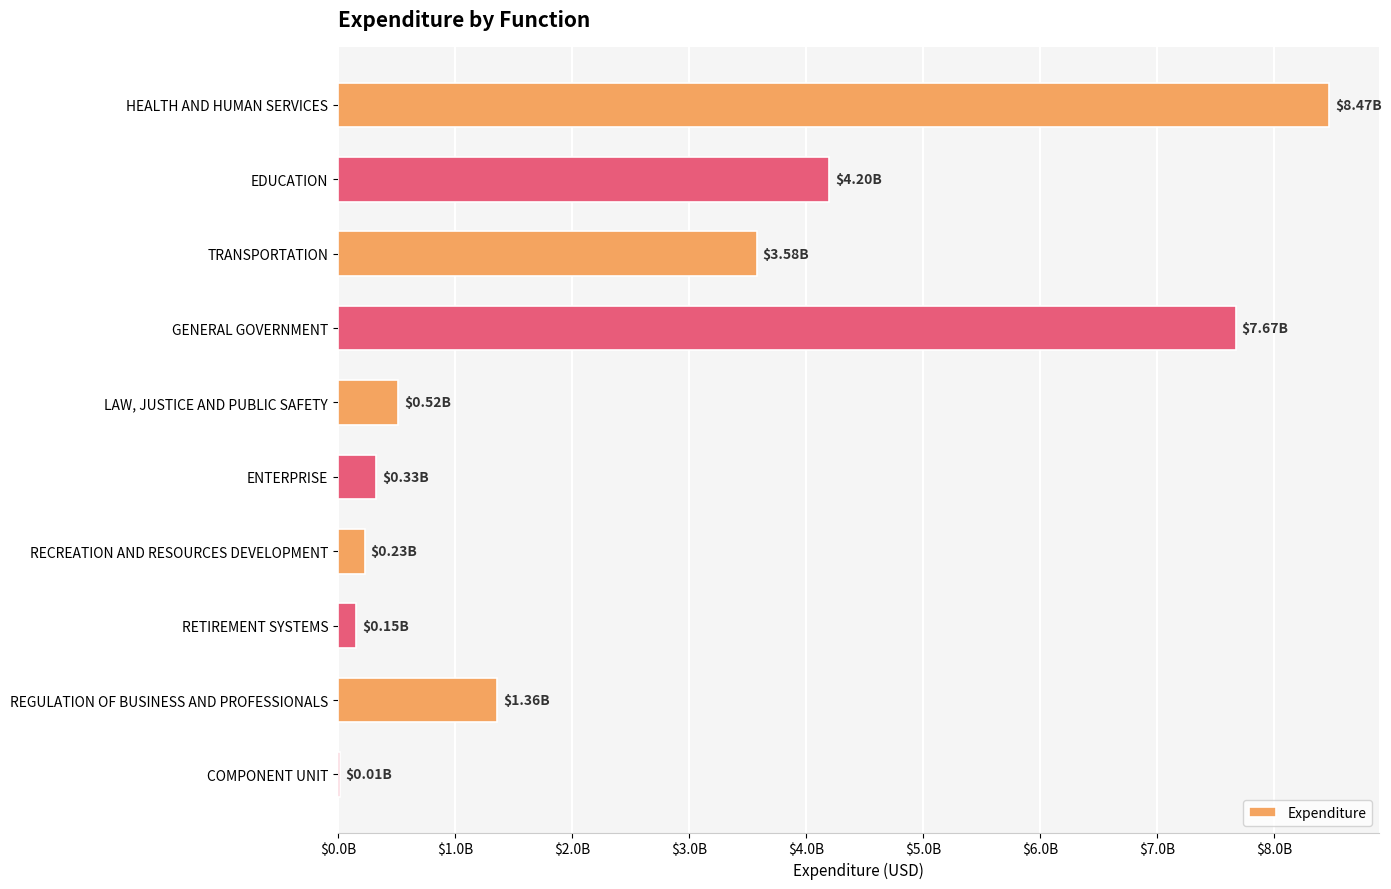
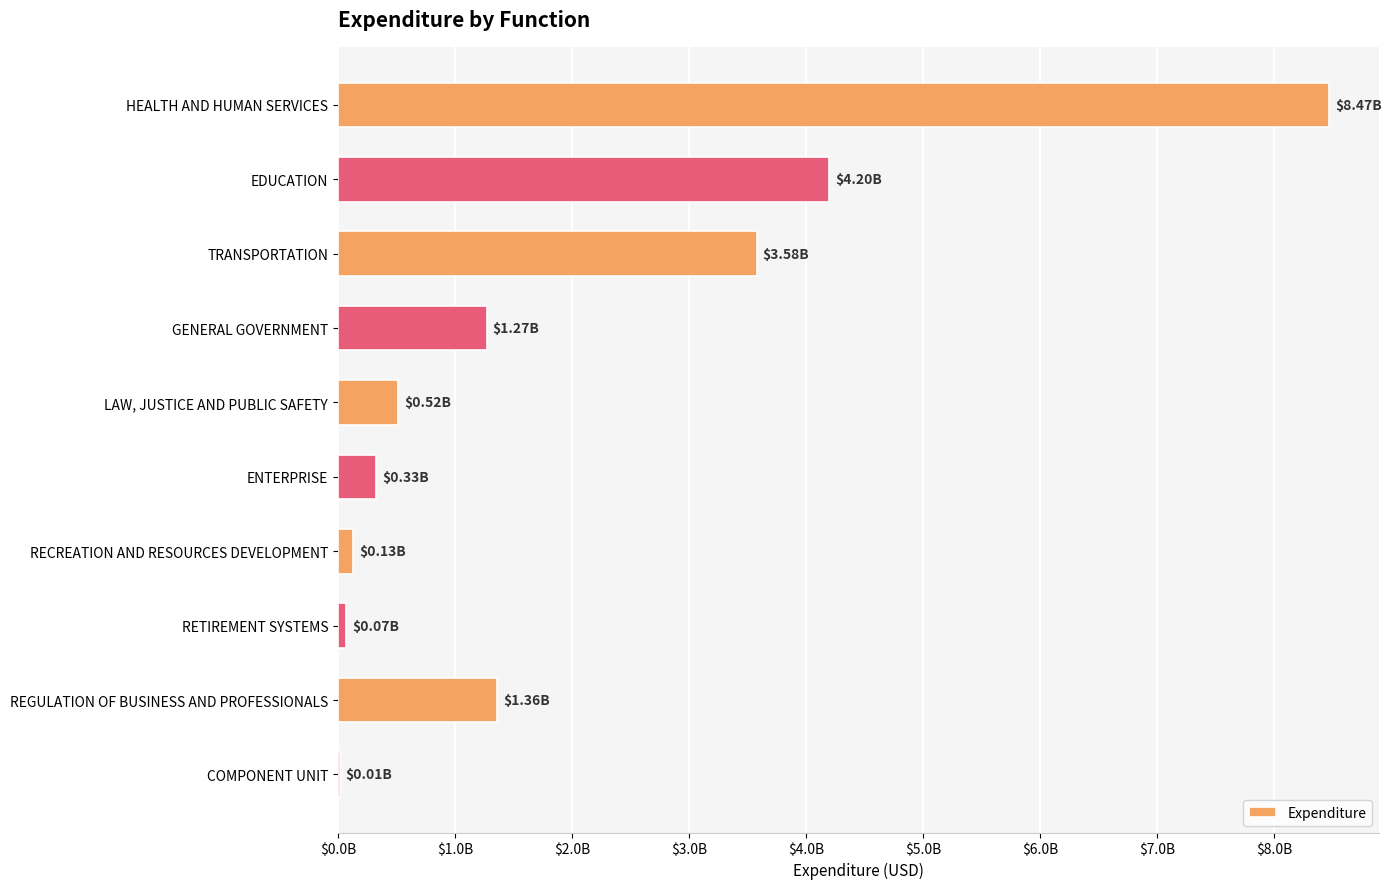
GENERAL GOVERNMENT: $7.67B -> $1.27B
RECREATION AND RESOURCES DEVELOPMENT: $0.23B -> $0.13B
RETIREMENT SYSTEMS: $0.15B -> $0.07B
